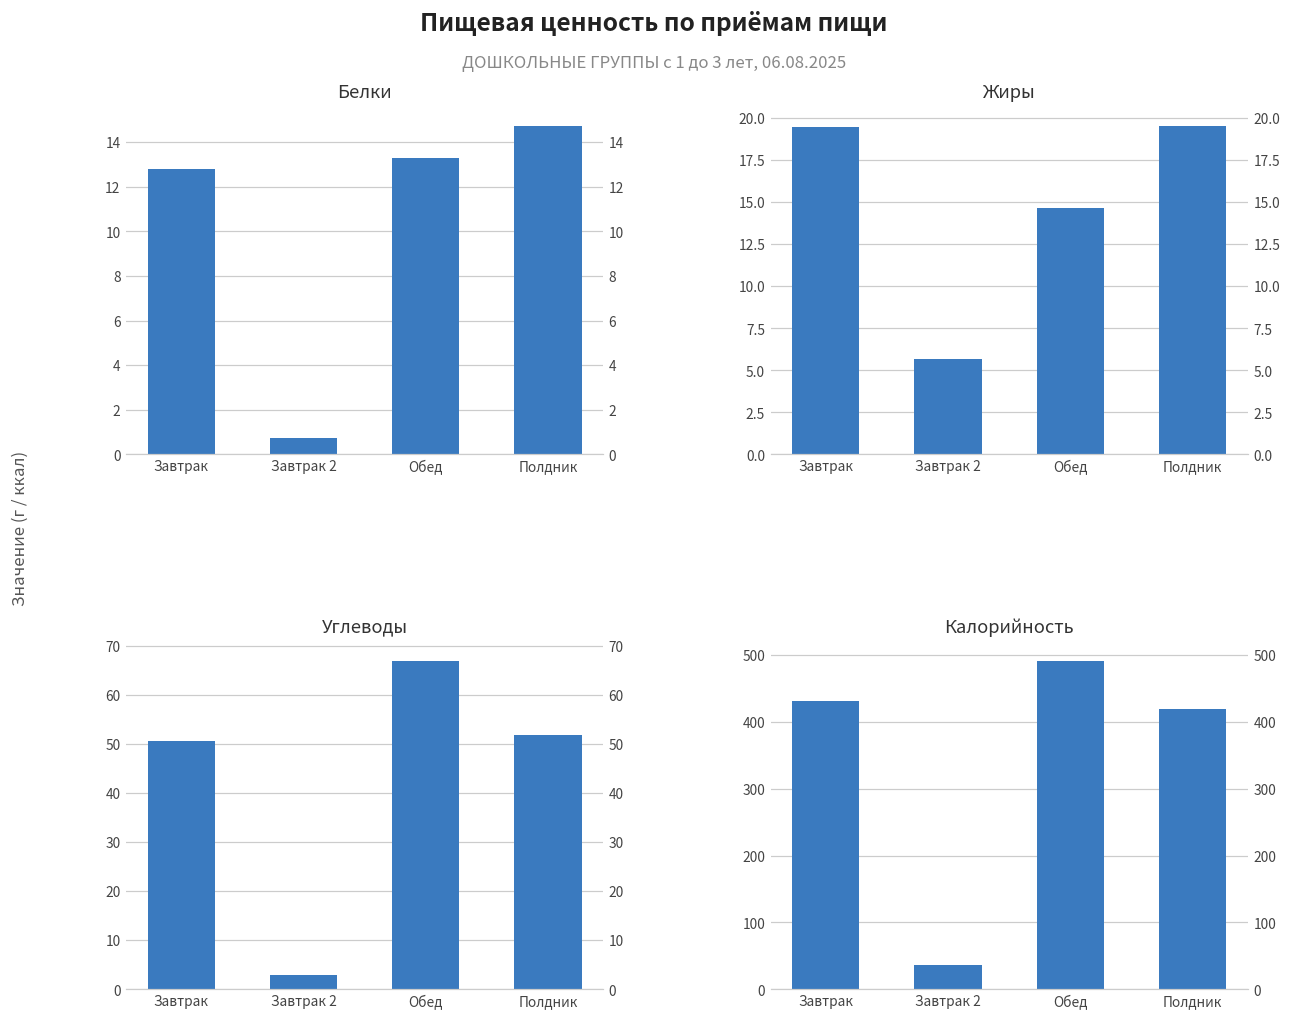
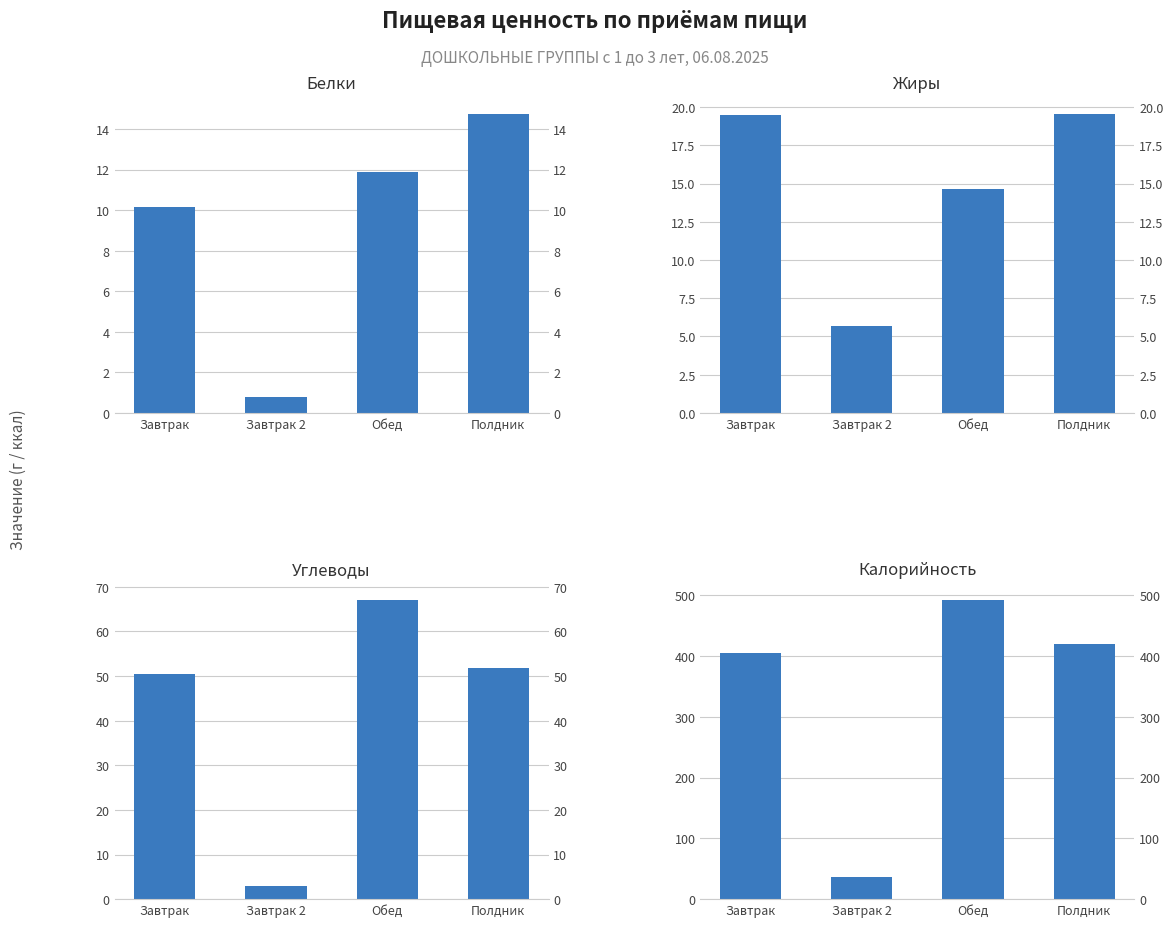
Белки, Завтрак: 12.8 -> 10.1
Белки, Обед: 13.3 -> 11.9
Калорийность, Завтрак: 430 -> 400
